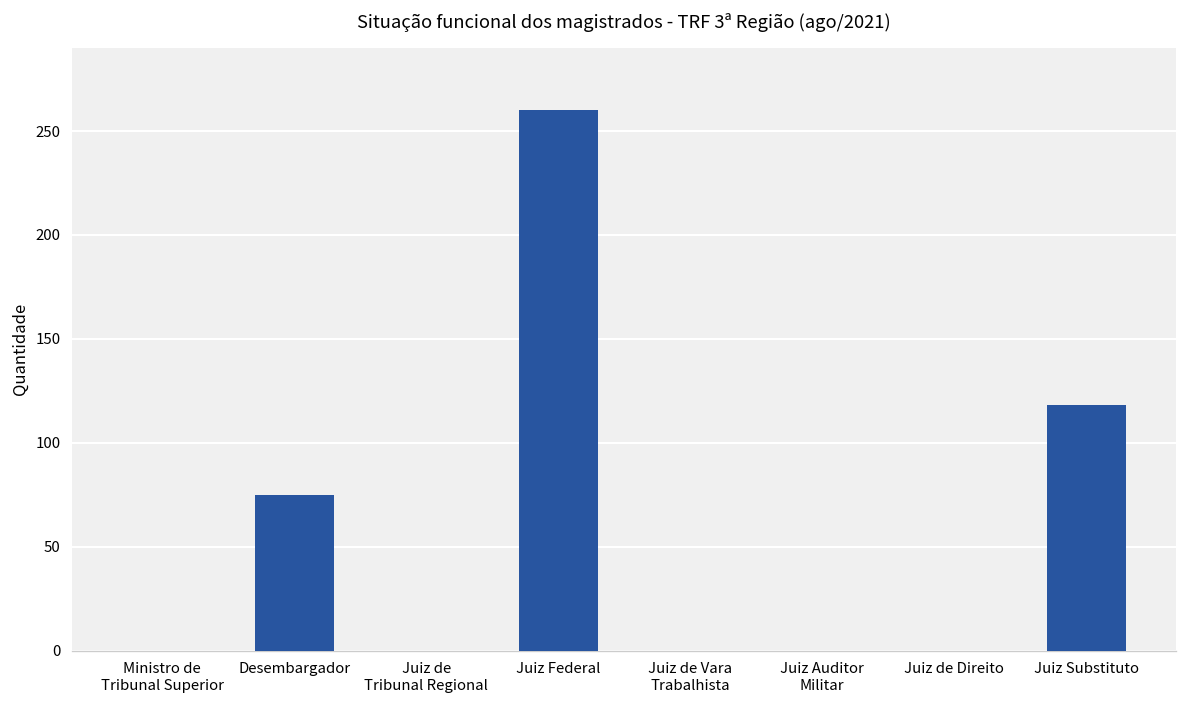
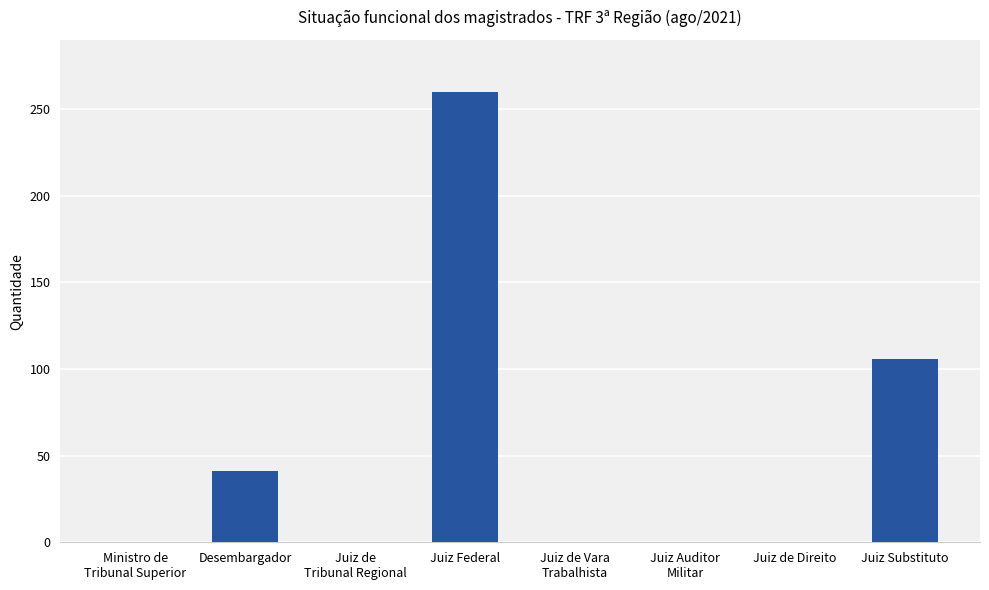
Desembargador: 75 -> 41
Juiz Substituto: 118 -> 106
